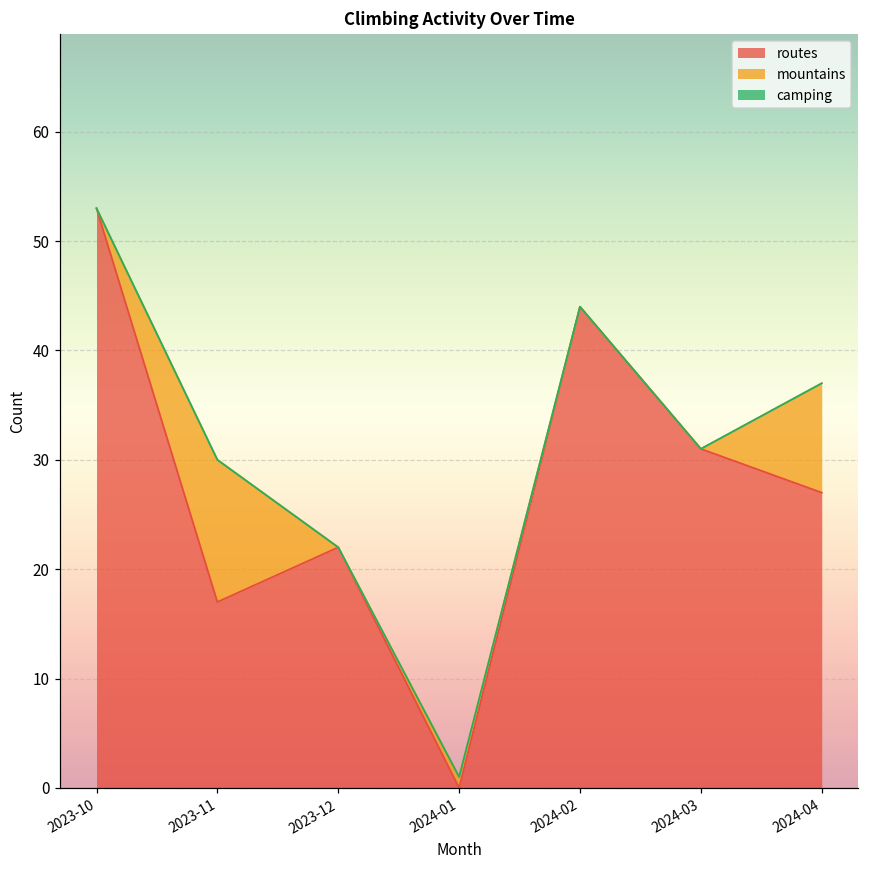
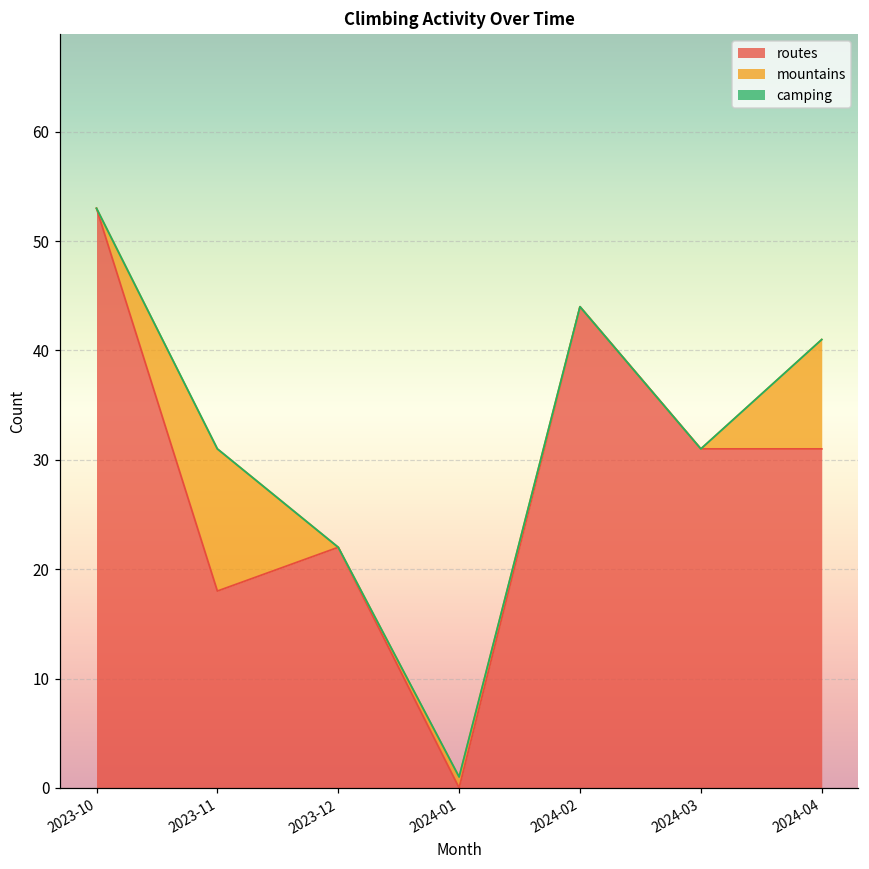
routes, 2023-11: 17 -> 18
routes, 2024-04: 27 -> 31
